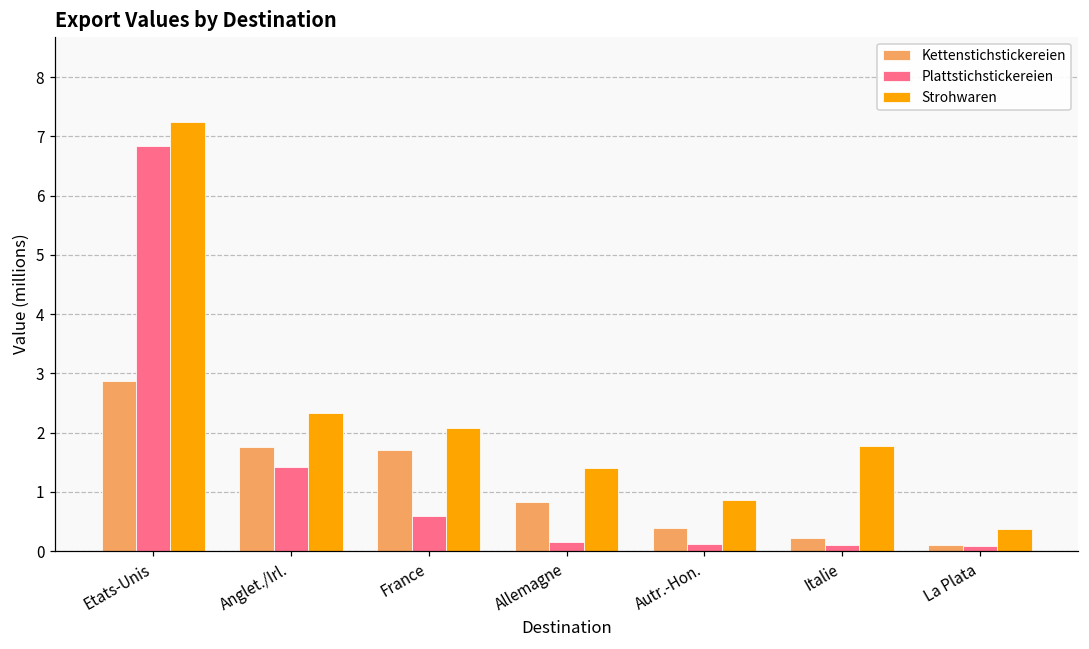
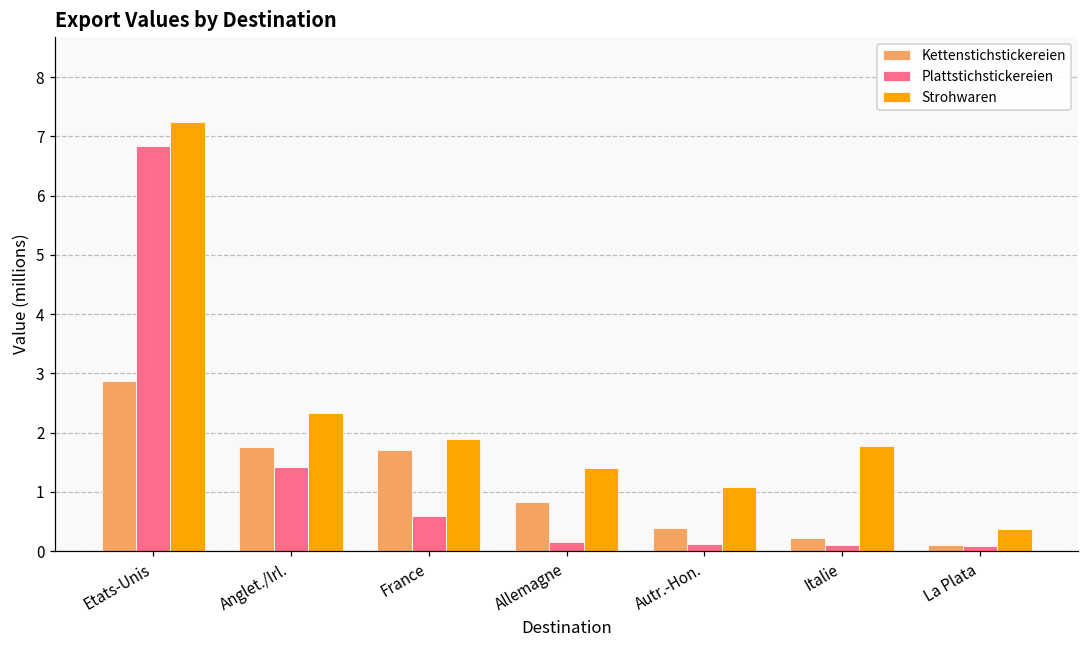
Strohwaren, France: 2.1 -> 1.9
Strohwaren, Autr.-Hon.: 0.9 -> 1.1
